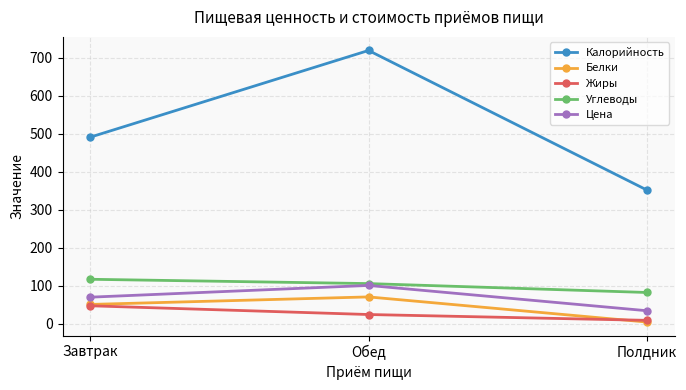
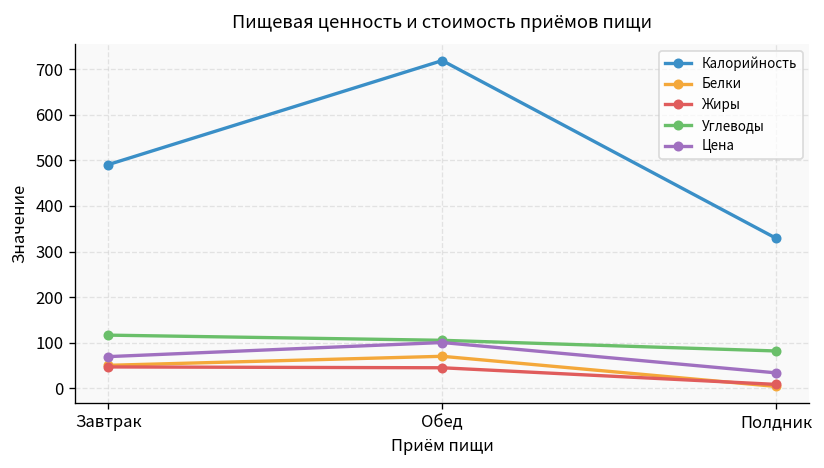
Жиры, Обед: 20 -> 50
Калорийность, Полдник: 350 -> 330
